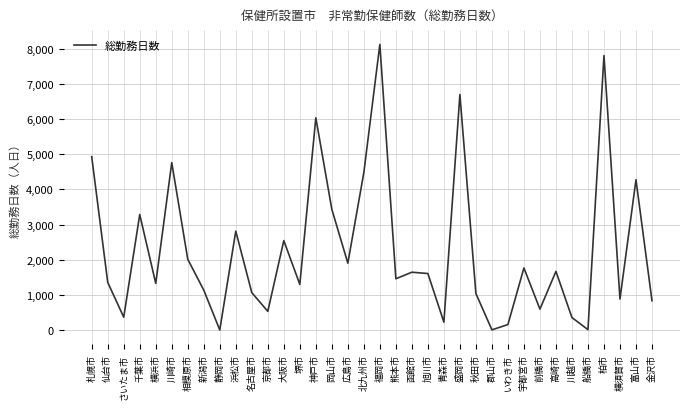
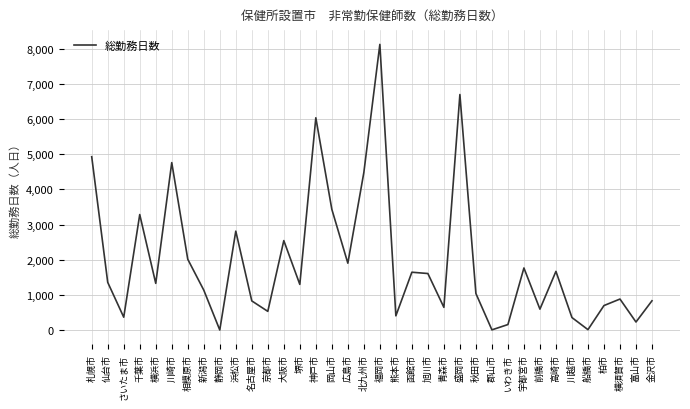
名古屋市: 1,100 -> 800
熊本市: 1,500 -> 400
青森市: 200 -> 600
柏市: 7,800 -> 700
富山市: 4,300 -> 200
